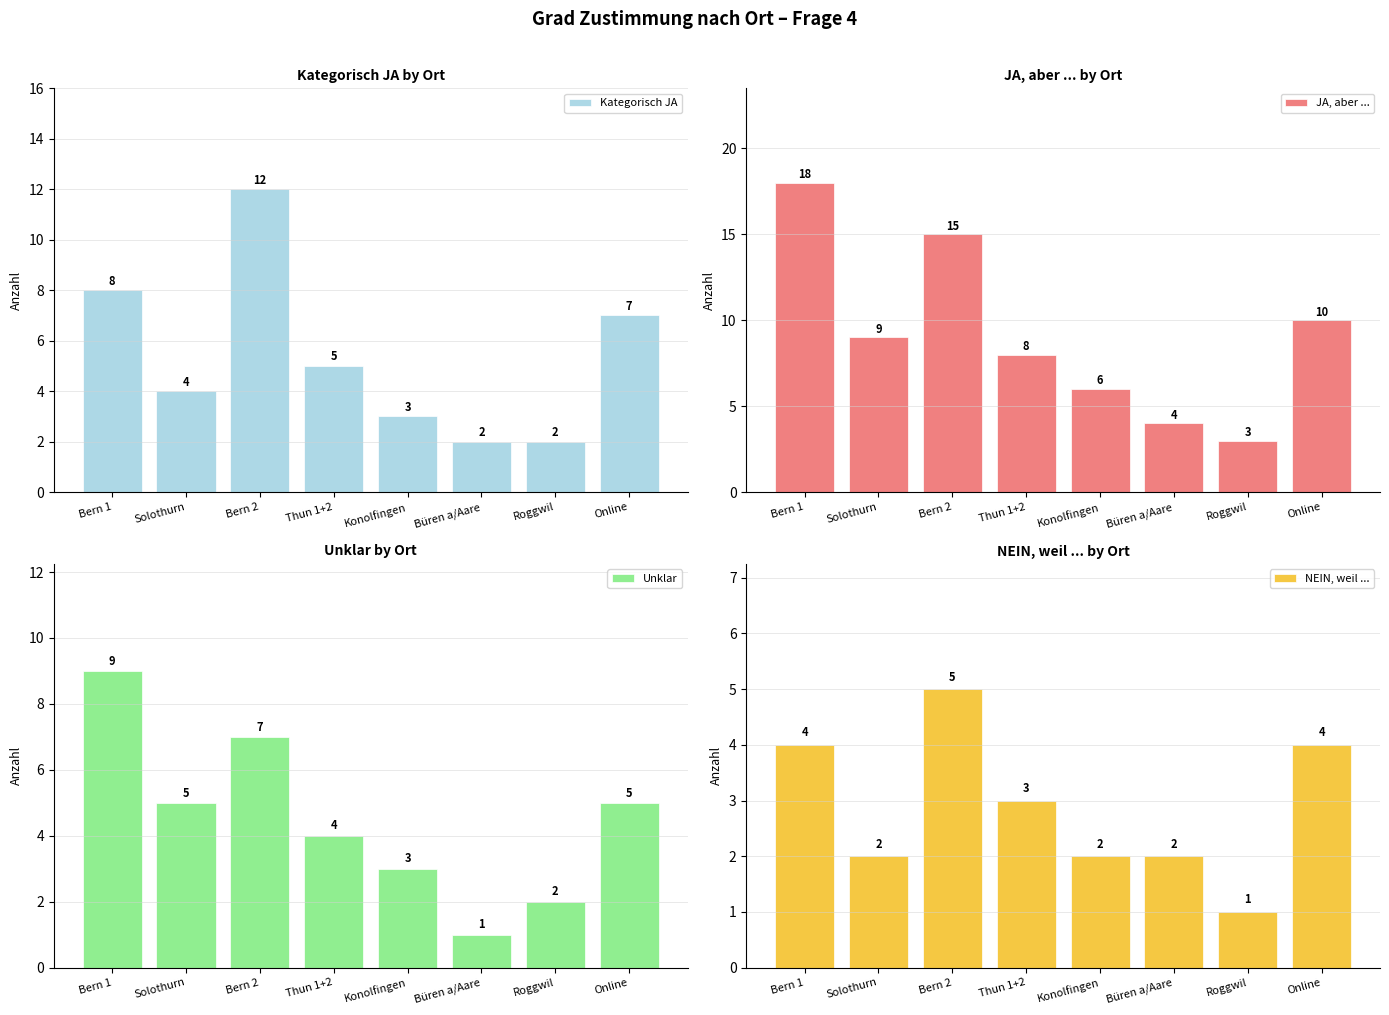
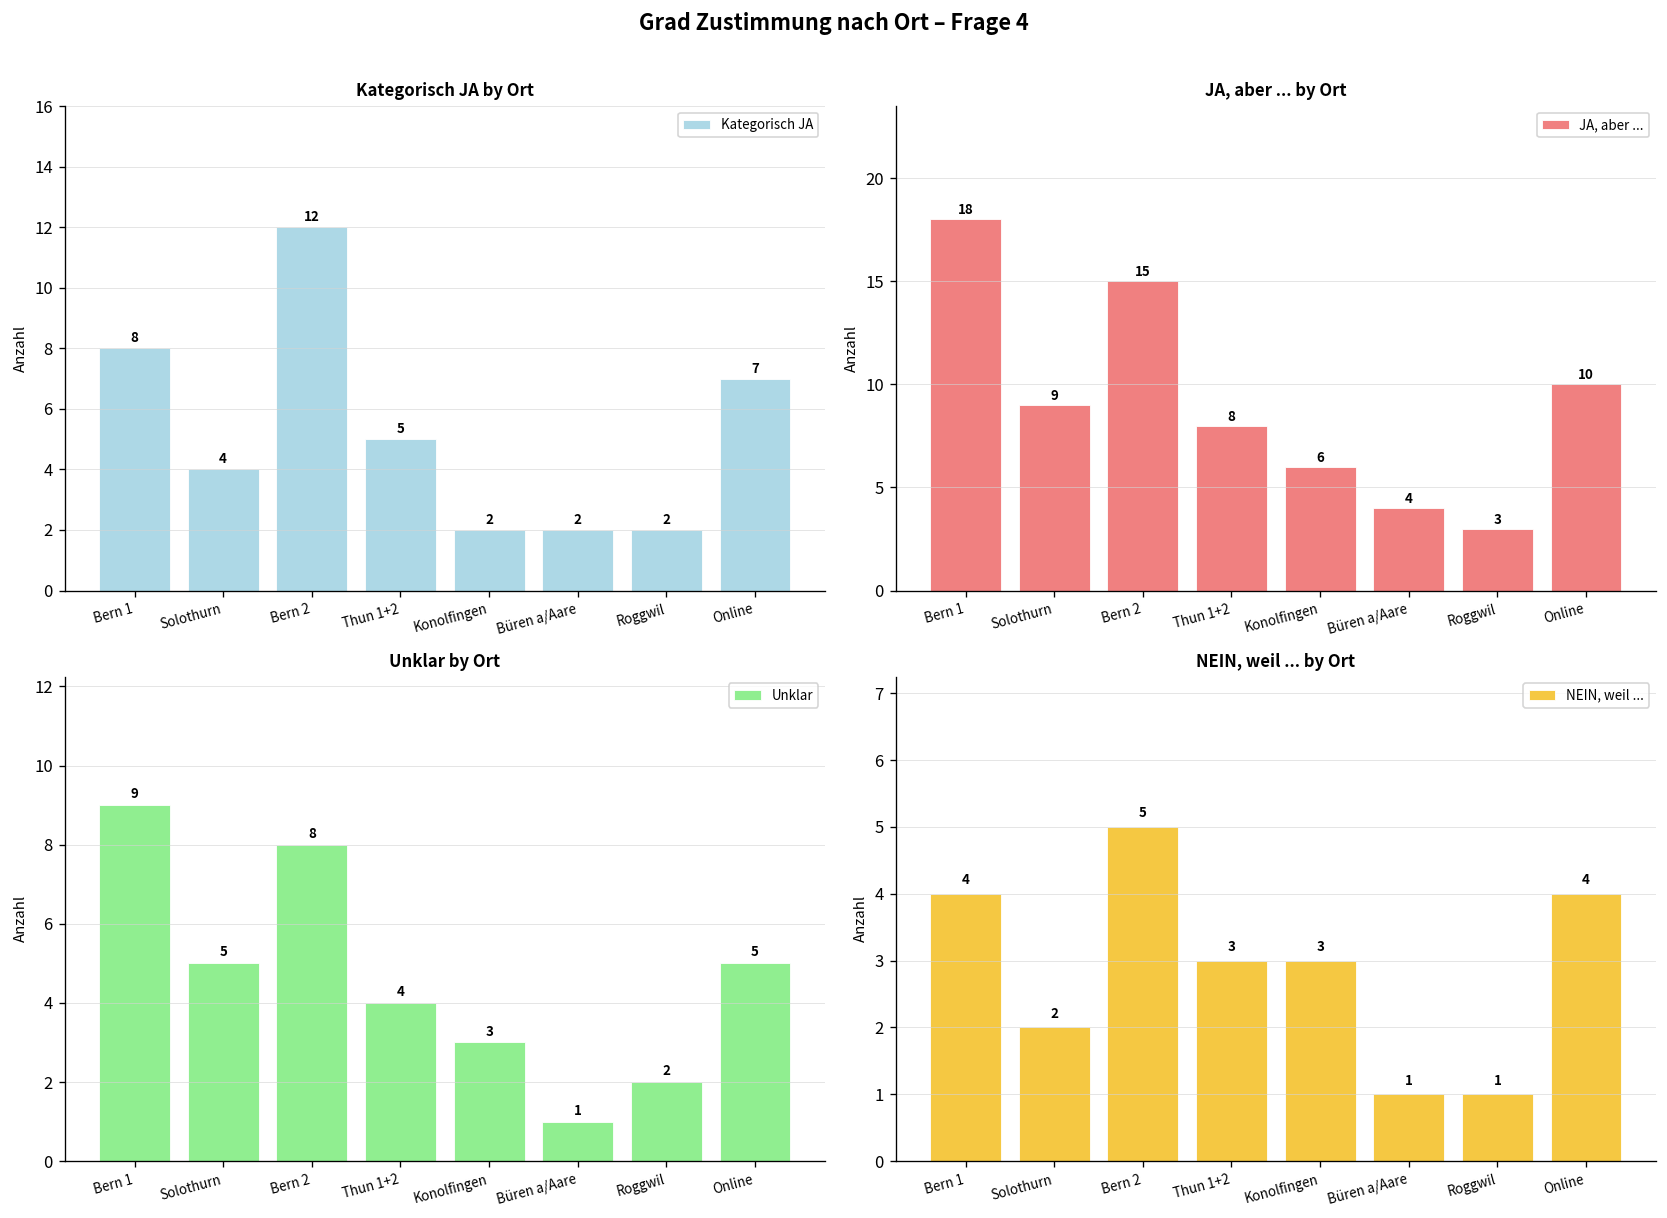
Kategorisch JA by Ort, Konolfingen: 3 -> 2
Unklar by Ort, Bern 2: 7 -> 8
NEIN, weil ... by Ort, Konolfingen: 2 -> 3
NEIN, weil ... by Ort, Büren a/Aare: 2 -> 1
